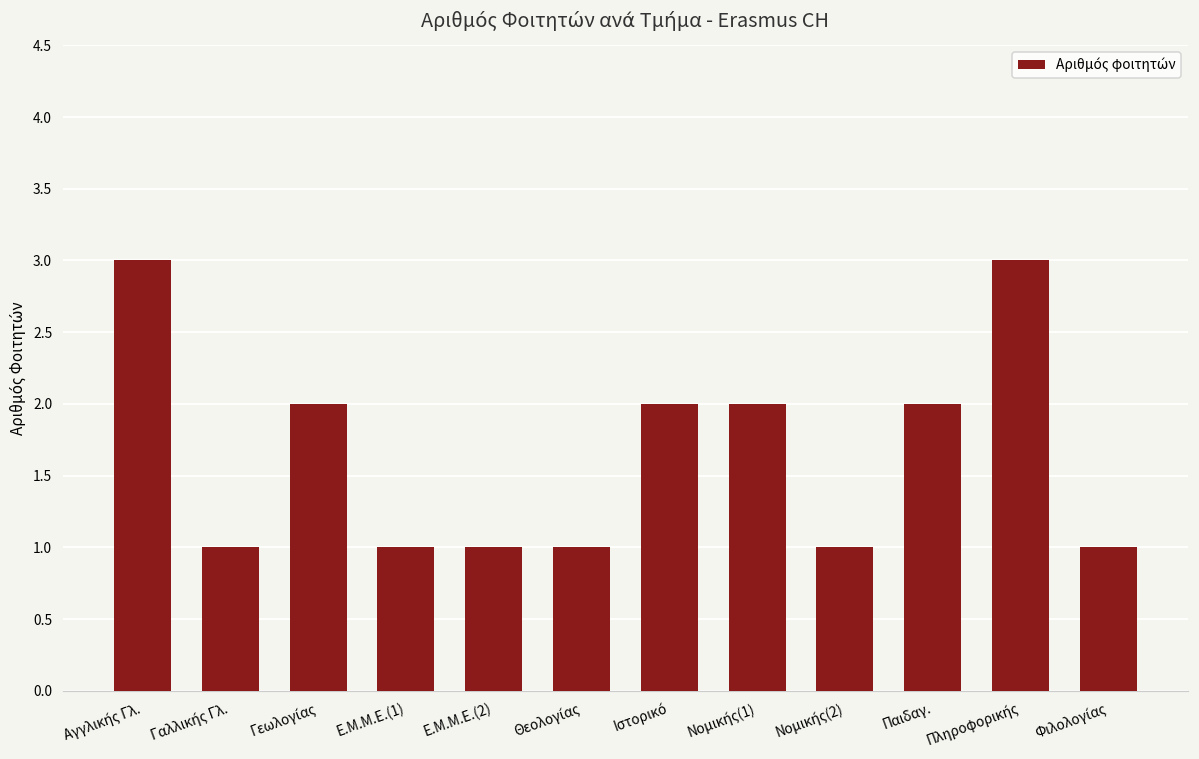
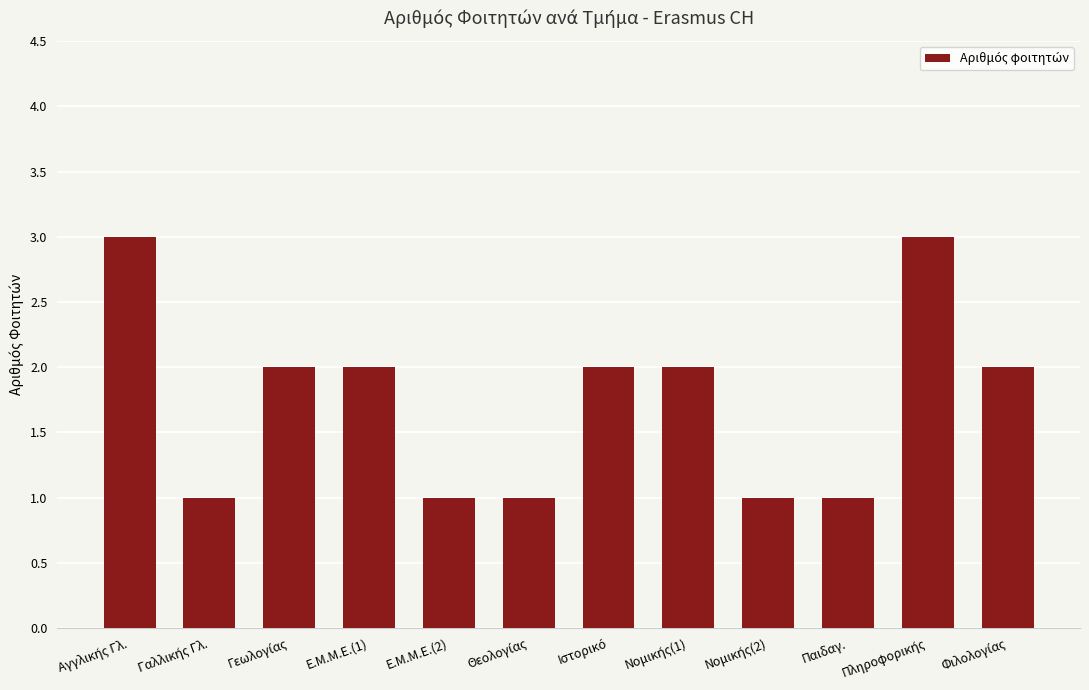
Ε.Μ.Μ.Ε.(1): 1 -> 2
Παιδαγ.: 2 -> 1
Φιλολογίας: 1 -> 2
